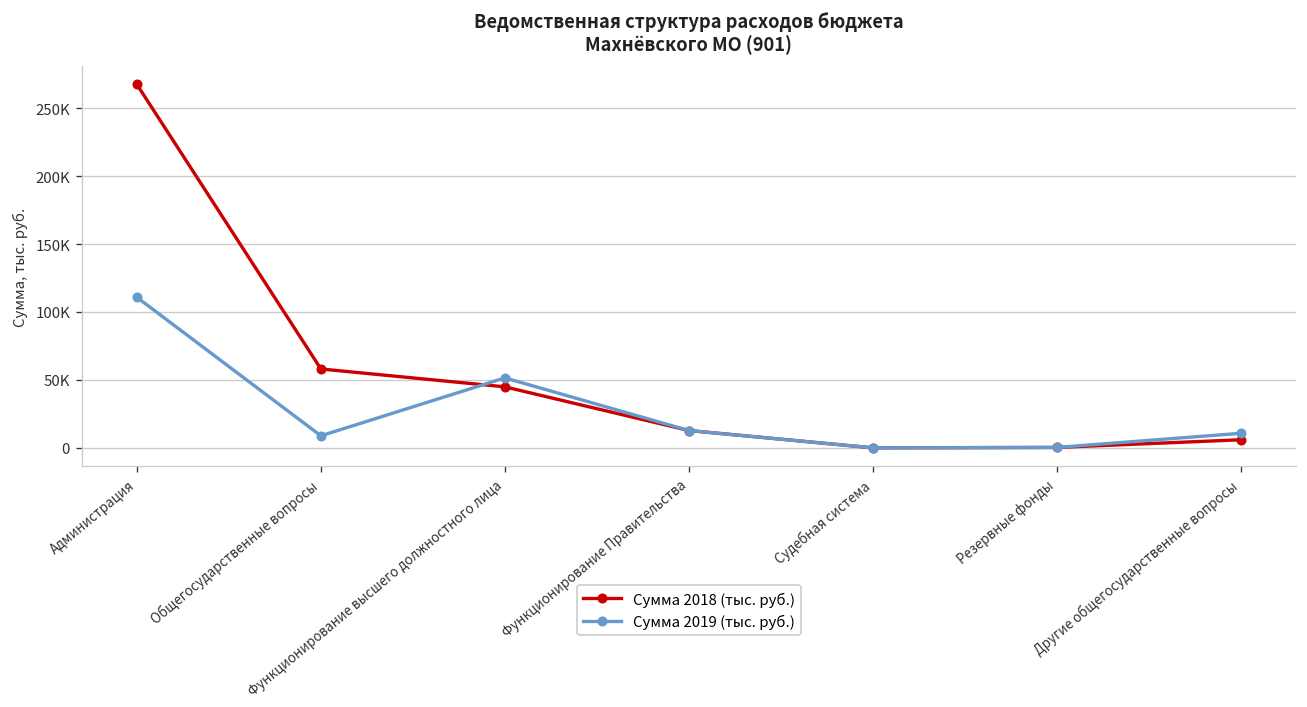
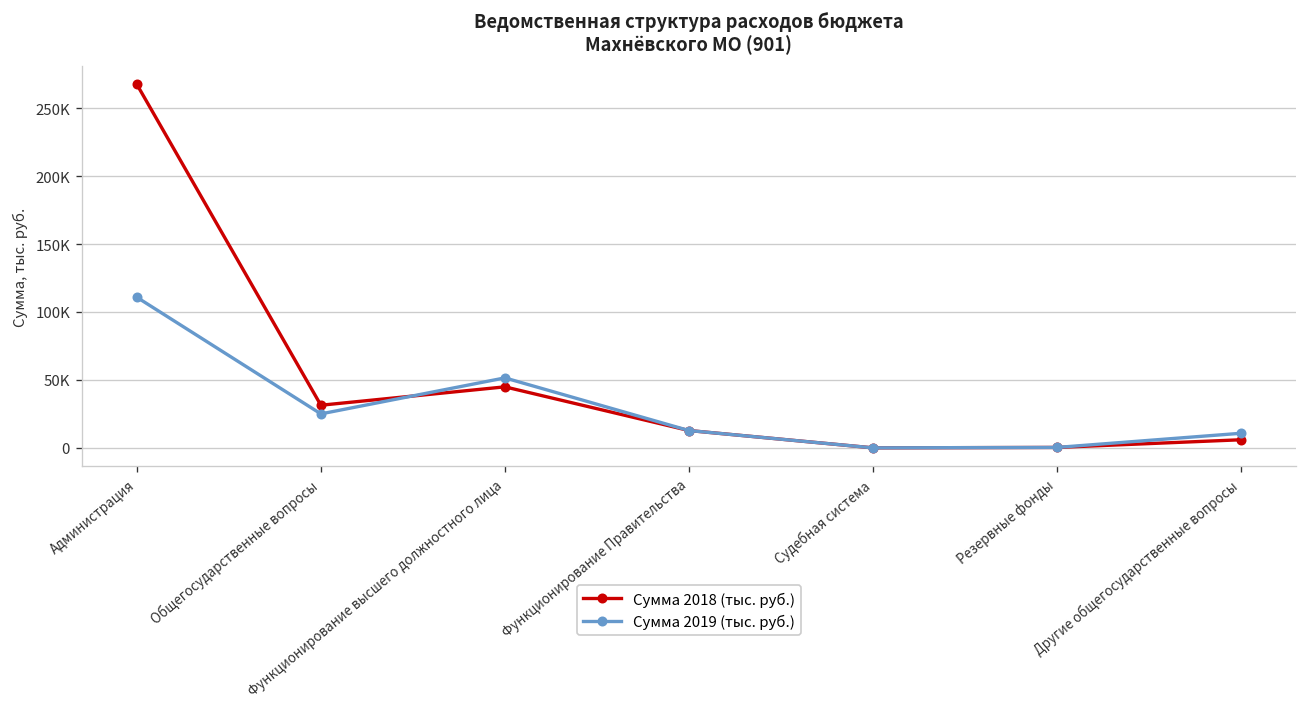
Сумма 2018 (тыс. руб.), Общегосударственные вопросы: 58000 -> 31000
Сумма 2019 (тыс. руб.), Общегосударственные вопросы: 9000 -> 25000
